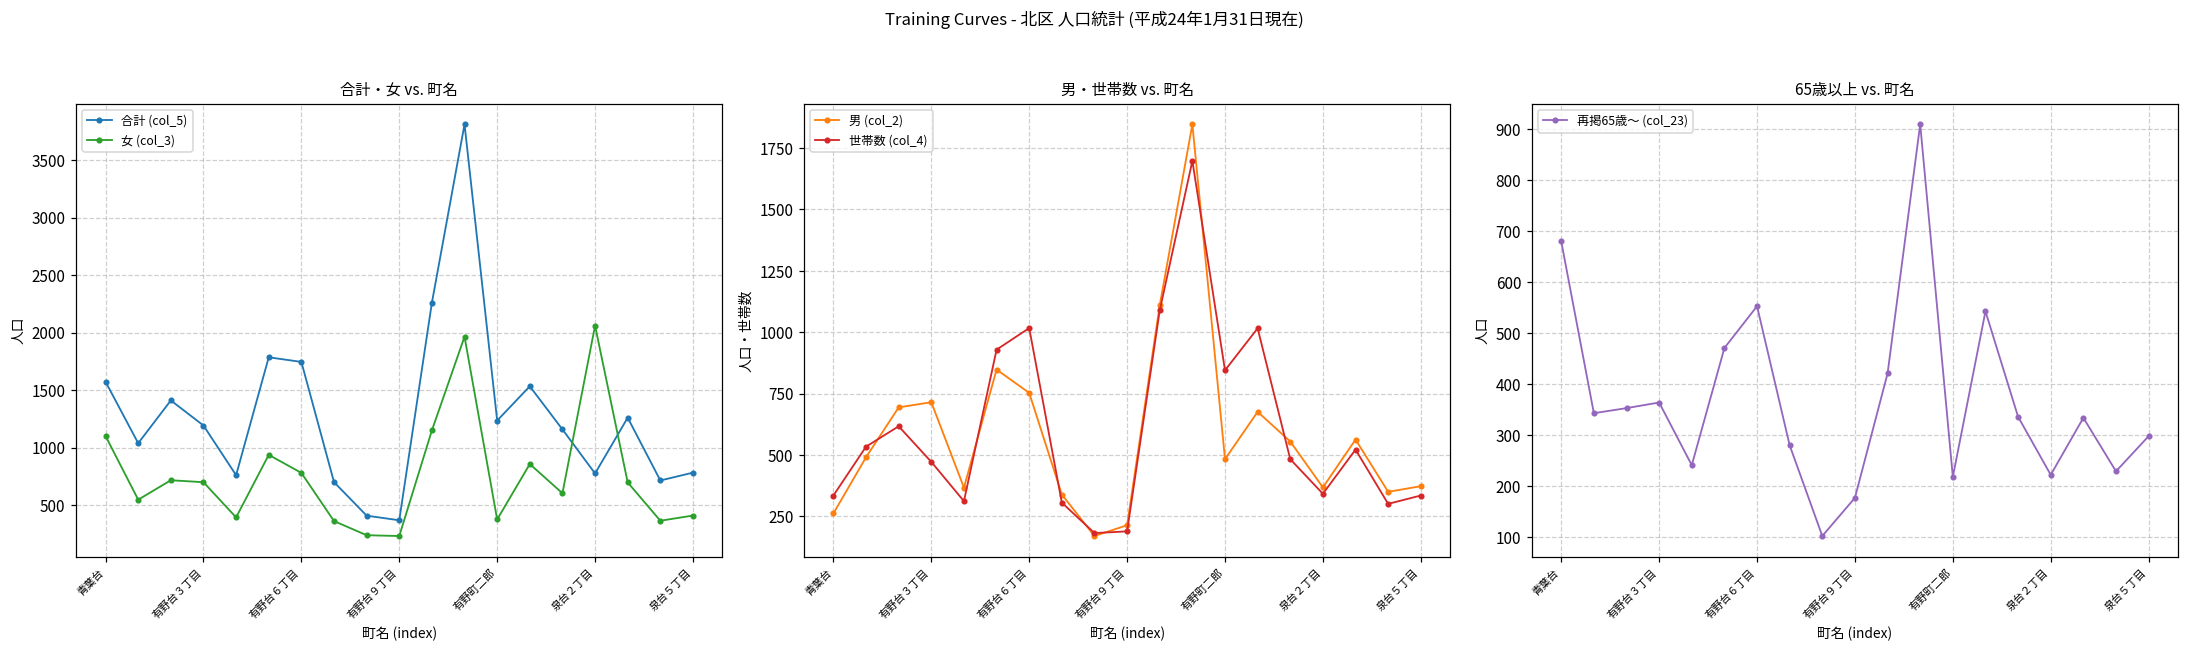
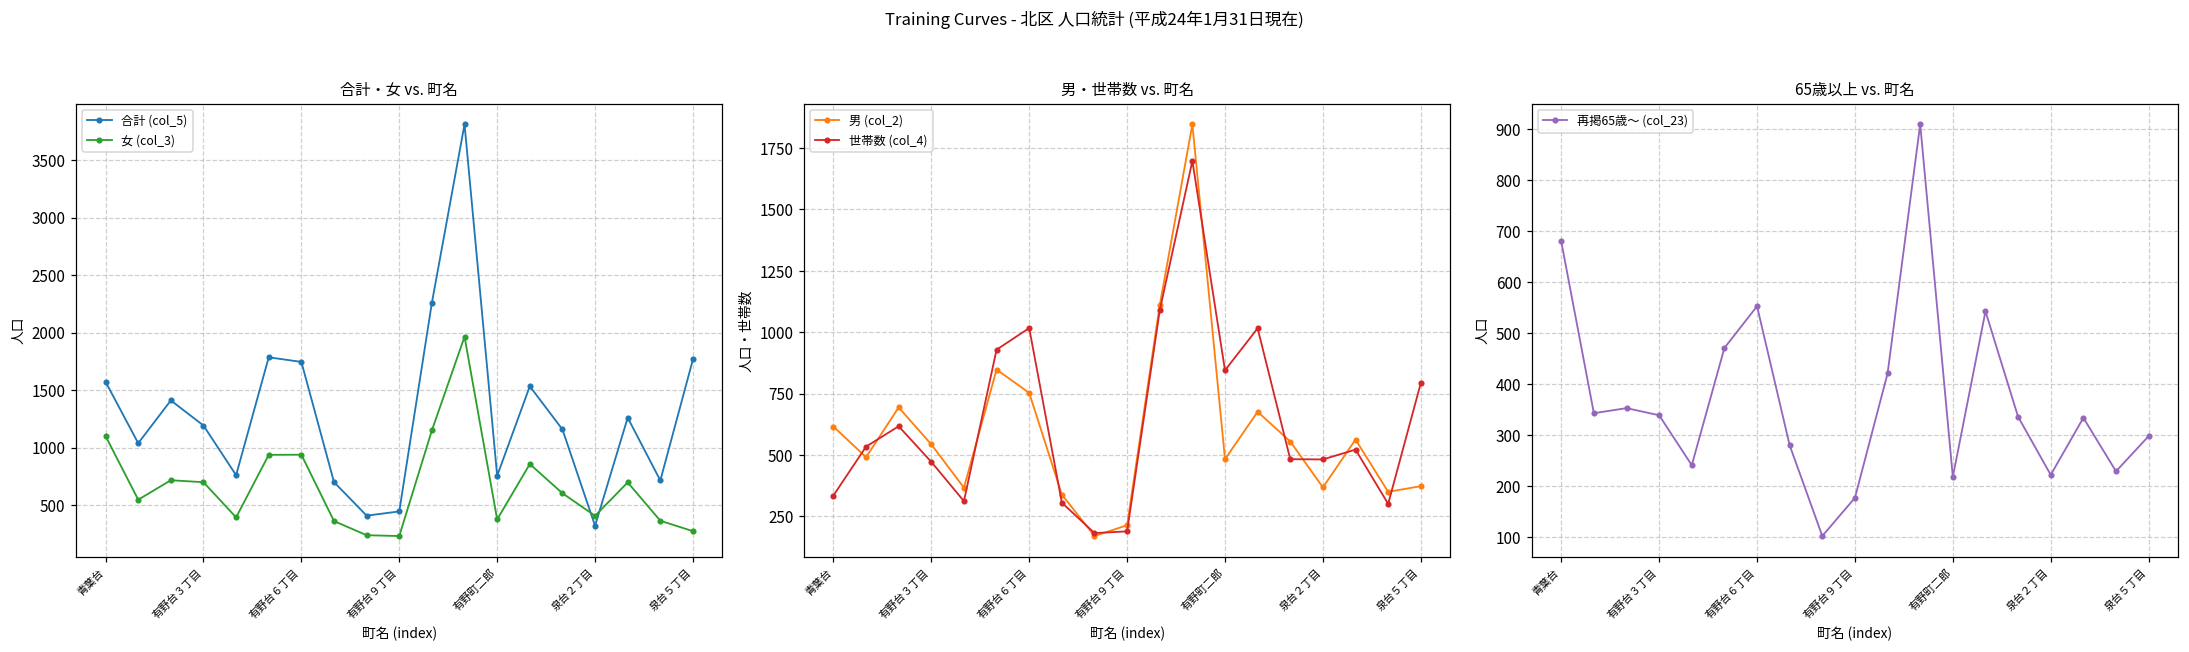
合計・女 vs. 町名, 女 (col_3), 有野台６丁目: 780 -> 940
合計・女 vs. 町名, 合計 (col_5), 有野台９丁目: 370 -> 450
合計・女 vs. 町名, 合計 (col_5), 有野町二郎: 1240 -> 760
合計・女 vs. 町名, 合計 (col_5), 泉台２丁目: 780 -> 320
合計・女 vs. 町名, 女 (col_3), 泉台２丁目: 2060 -> 410
合計・女 vs. 町名, 合計 (col_5), 泉台５丁目: 780 -> 1770
合計・女 vs. 町名, 女 (col_3), 泉台５丁目: 410 -> 270
男・世帯数 vs. 町名, 男 (col_2), 青葉台: 260 -> 620
男・世帯数 vs. 町名, 男 (col_2), 有野台３丁目: 720 -> 540
男・世帯数 vs. 町名, 世帯数 (col_4), 泉台２丁目: 340 -> 480
男・世帯数 vs. 町名, 世帯数 (col_4), 泉台５丁目: 340 -> 790
65歳以上 vs. 町名, 有野台３丁目: 360 -> 340
